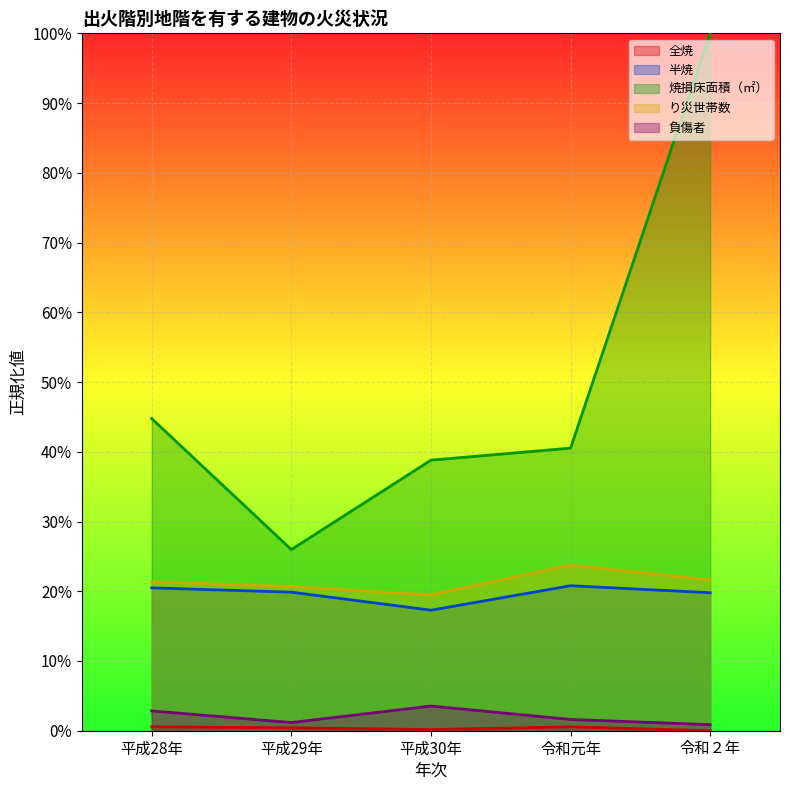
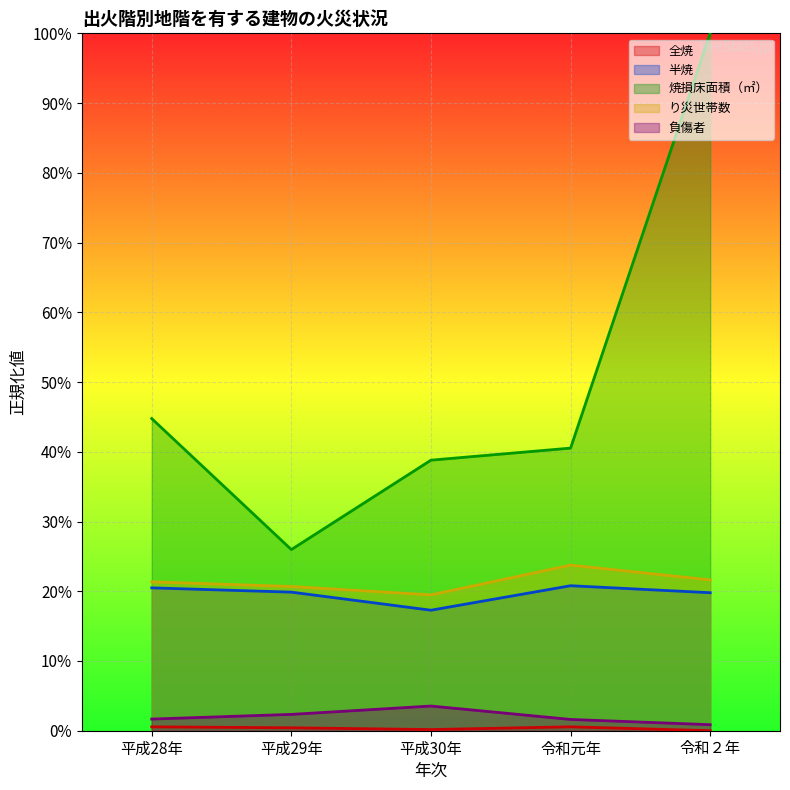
負傷者, 平成28年: 3% -> 2%
負傷者, 平成29年: 1% -> 2%
